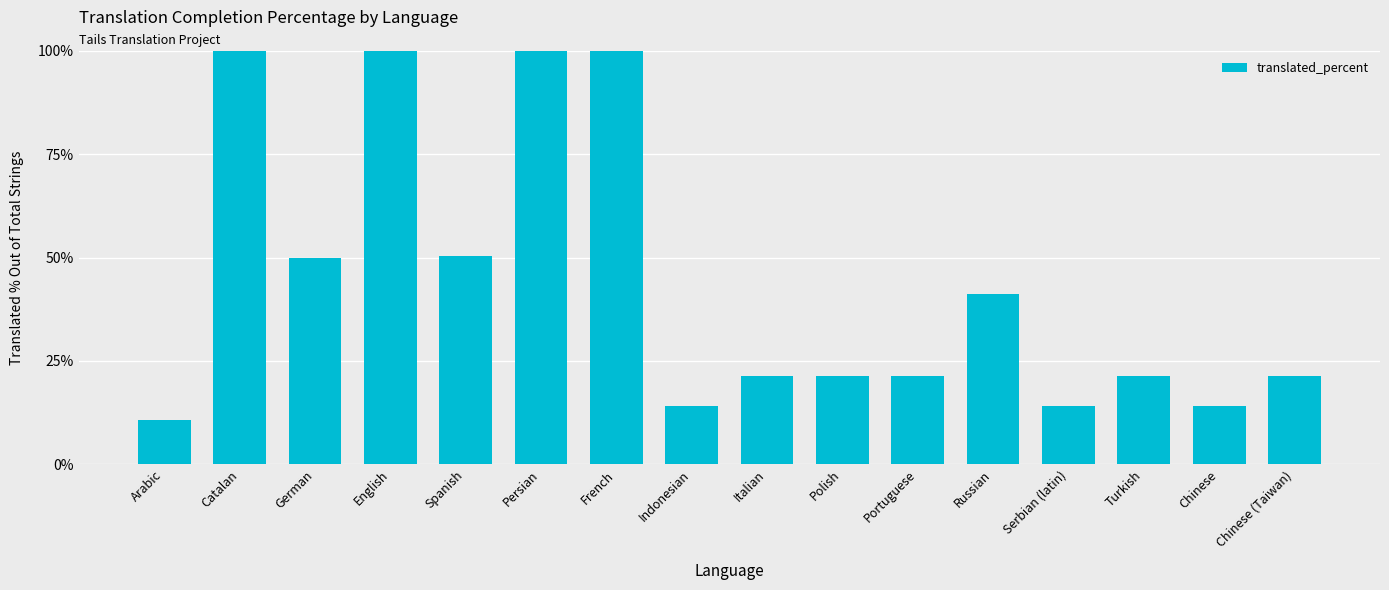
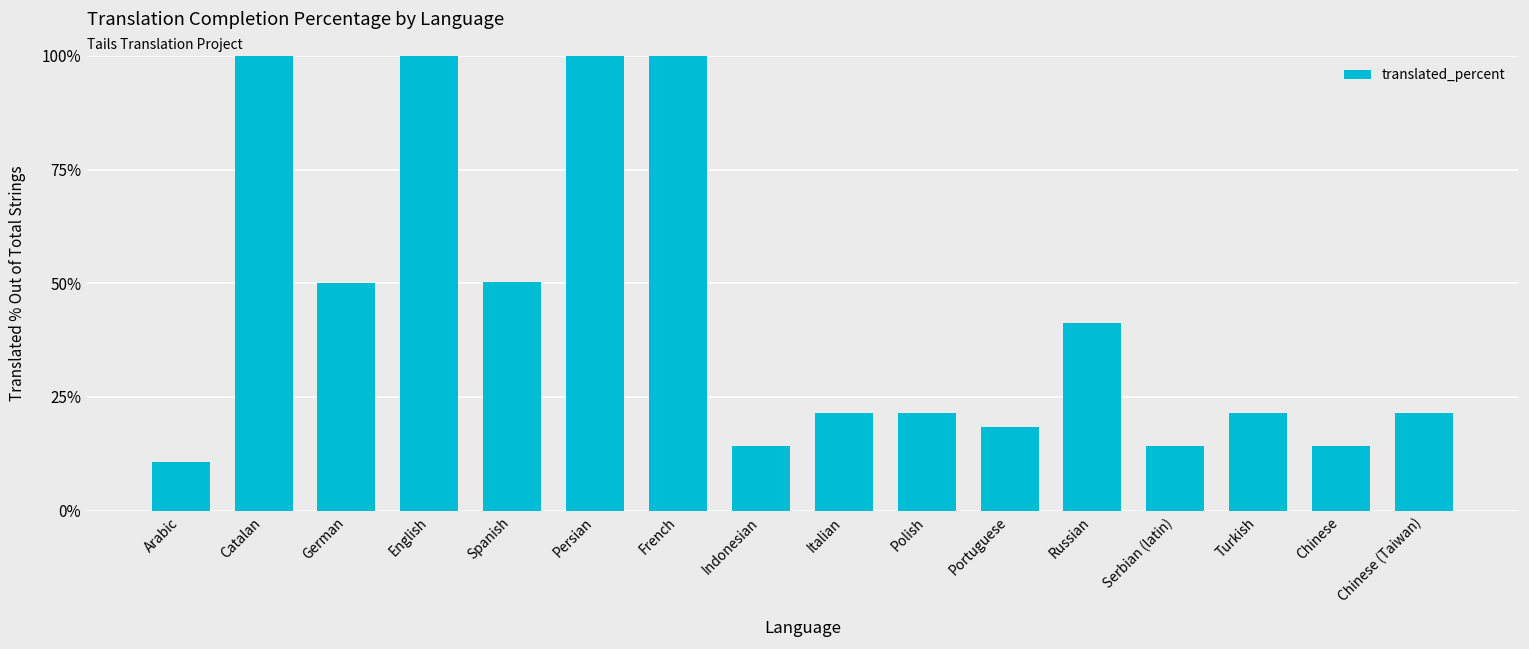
Portuguese: 21% -> 19%
